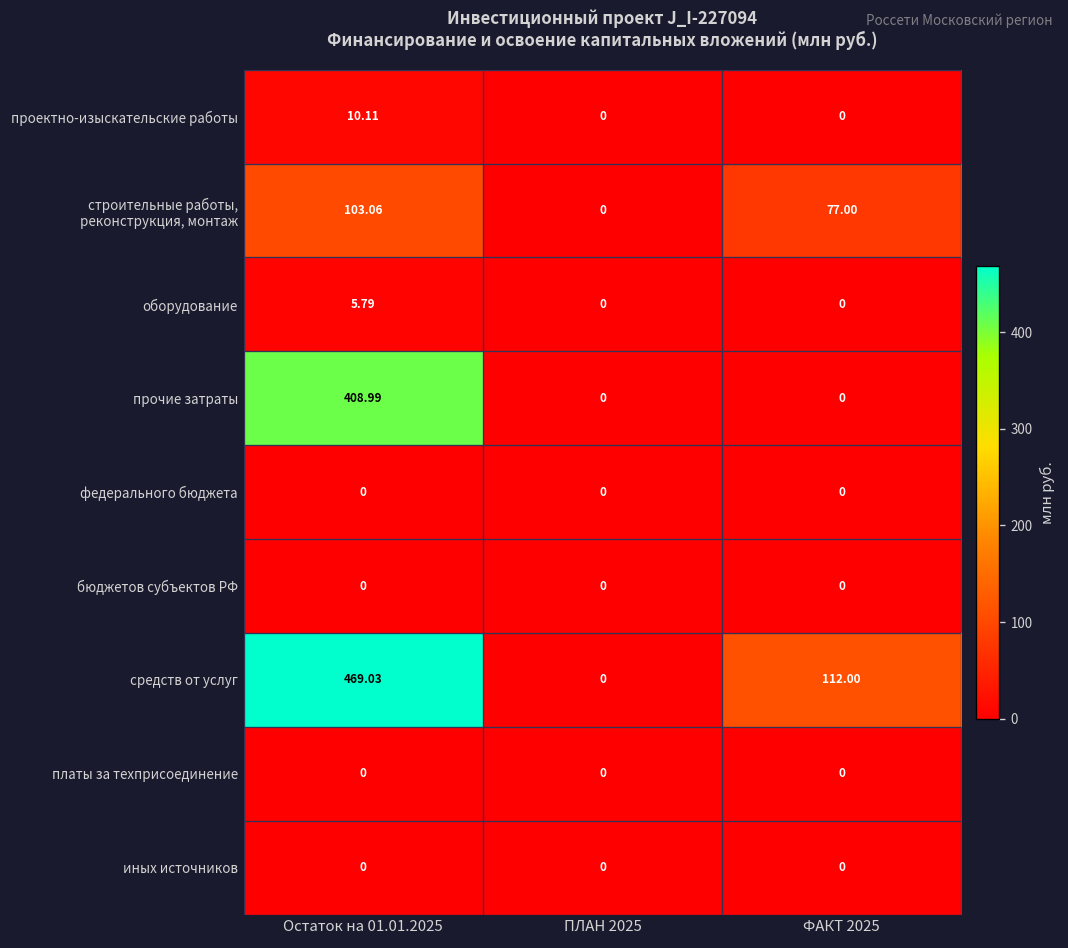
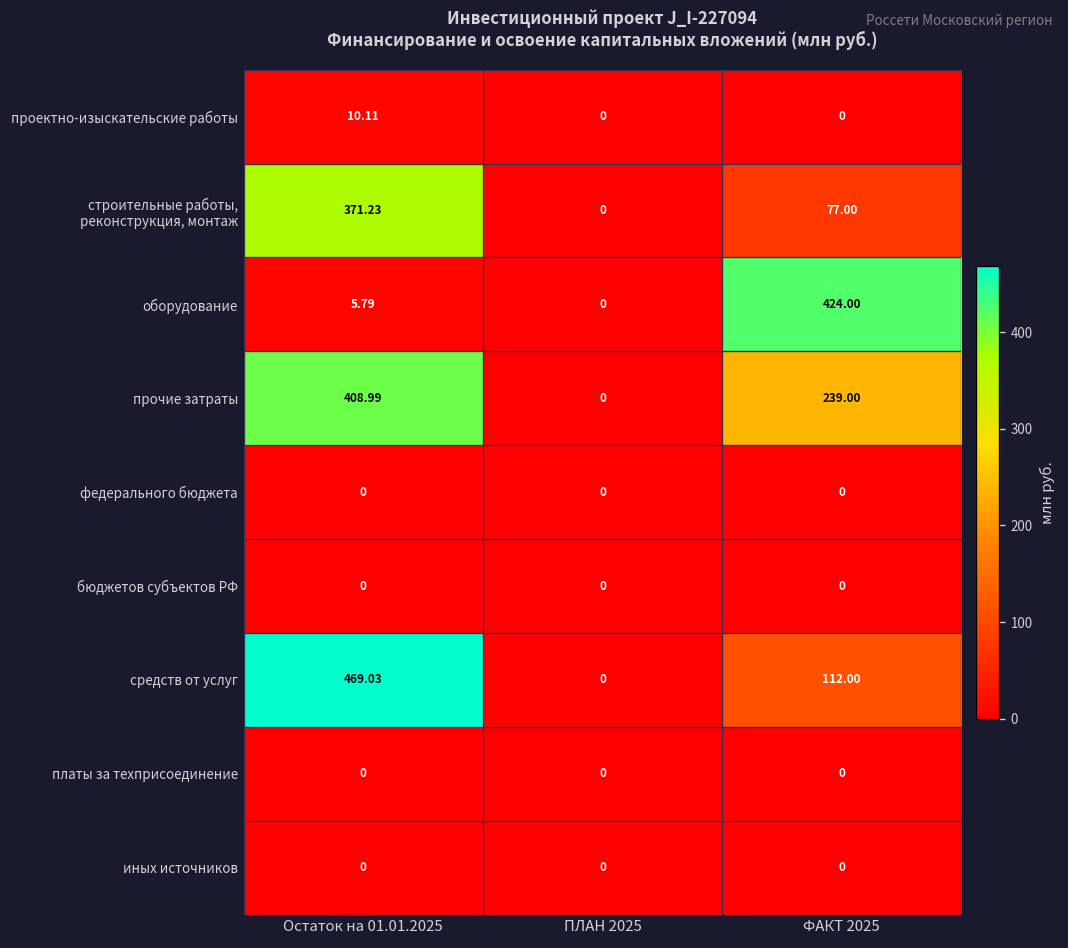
строительные работы, реконструкция, монтаж, Остаток на 01.01.2025: 103.06 -> 371.23
оборудование, ФАКТ 2025: 0 -> 424.00
прочие затраты, ФАКТ 2025: 0 -> 239.00
